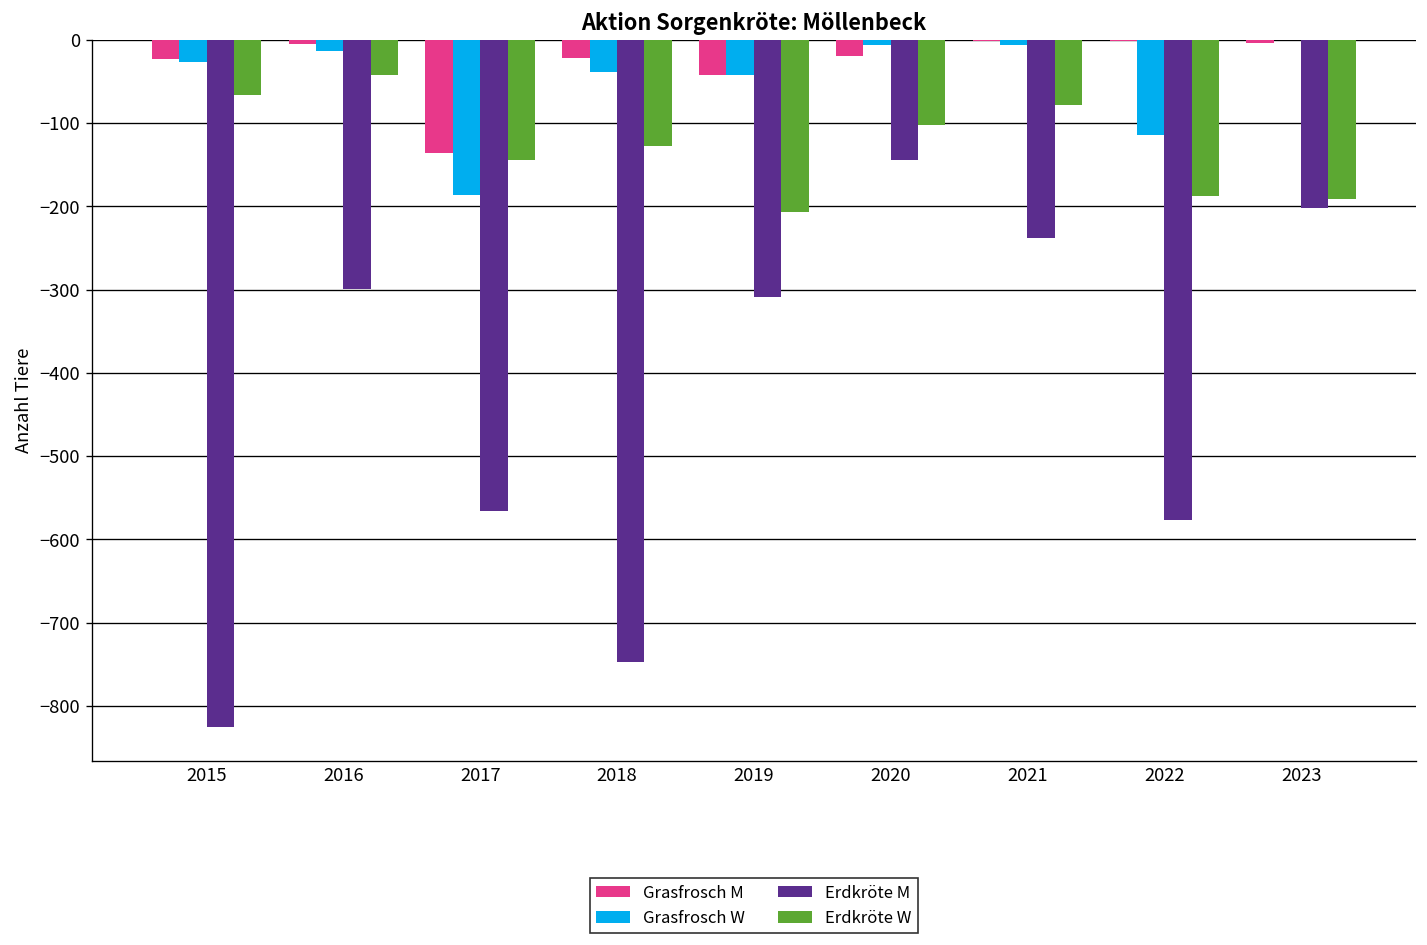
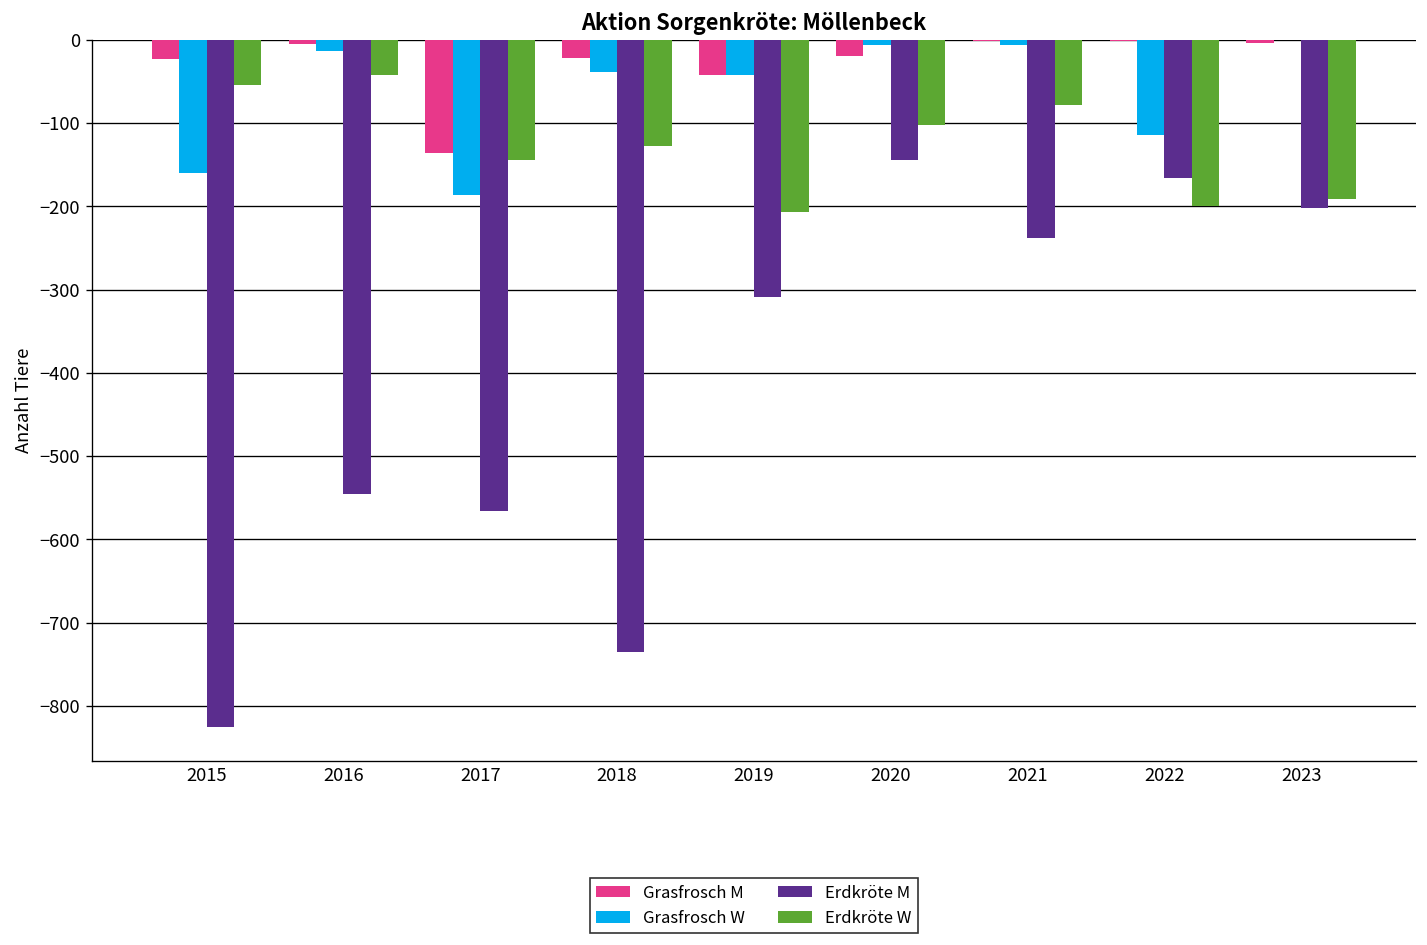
Grasfrosch W, 2015: -30 -> -160
Erdkröte W, 2015: -70 -> -50
Erdkröte M, 2016: -300 -> -550
Erdkröte M, 2018: -750 -> -740
Erdkröte M, 2022: -580 -> -170
Erdkröte W, 2022: -190 -> -200
